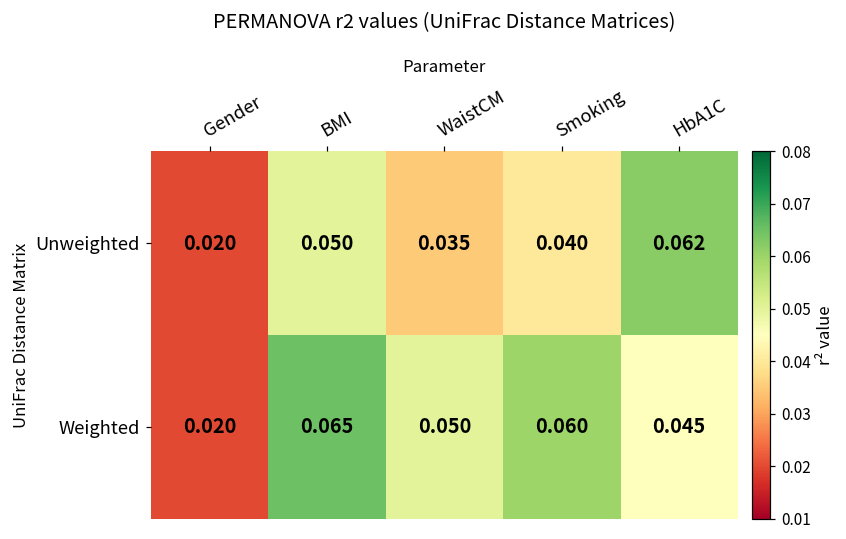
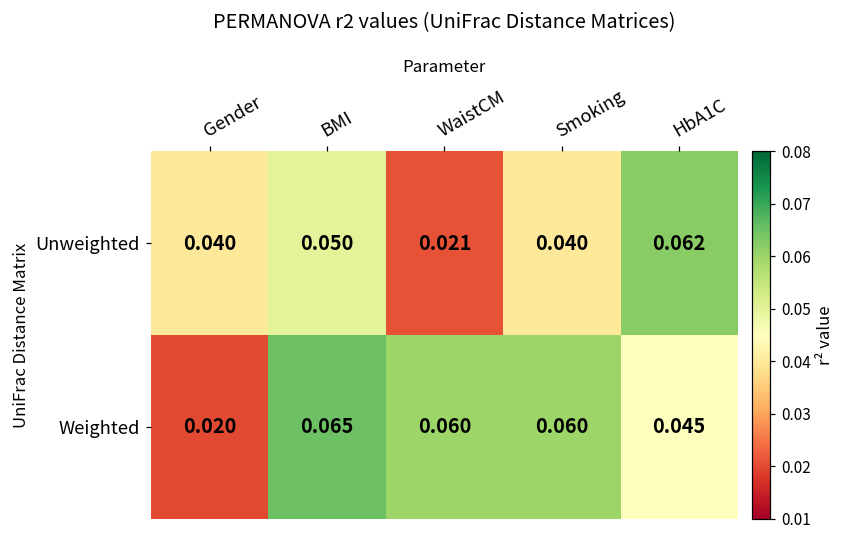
Unweighted, Gender: 0.020 -> 0.040
Unweighted, WaistCM: 0.035 -> 0.021
Weighted, WaistCM: 0.050 -> 0.060
